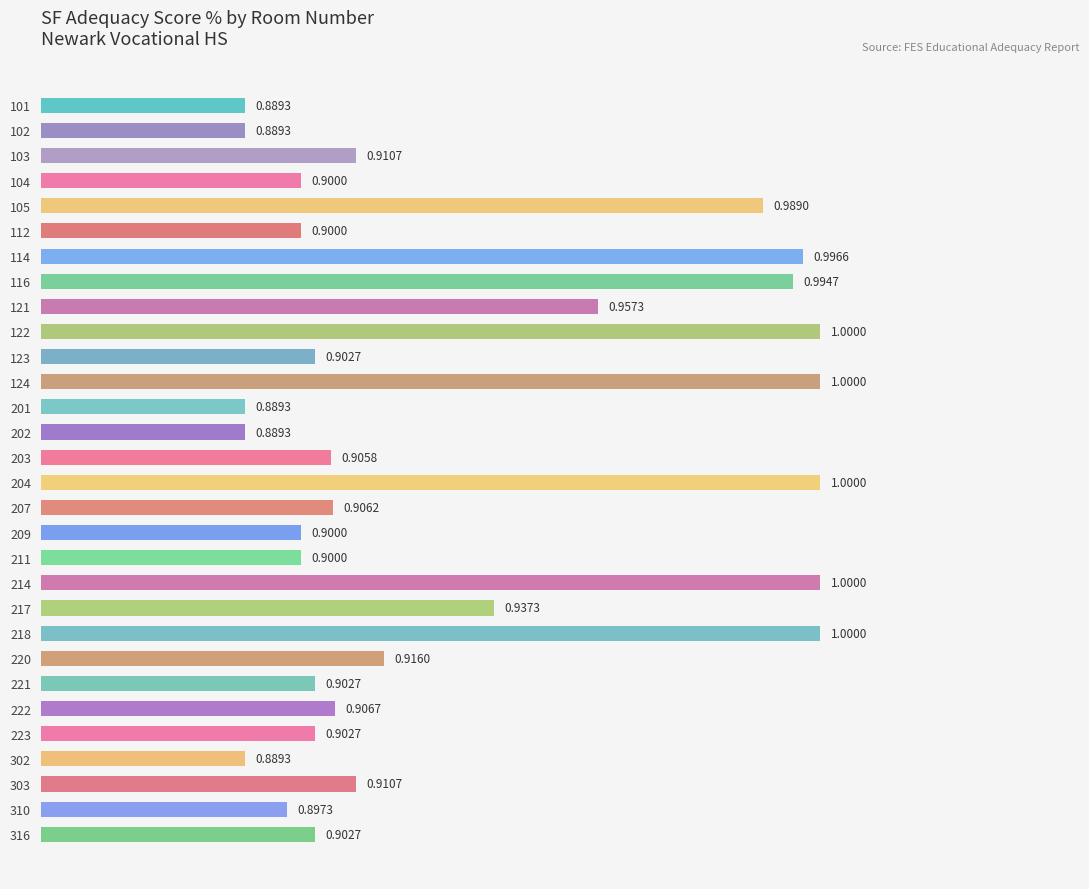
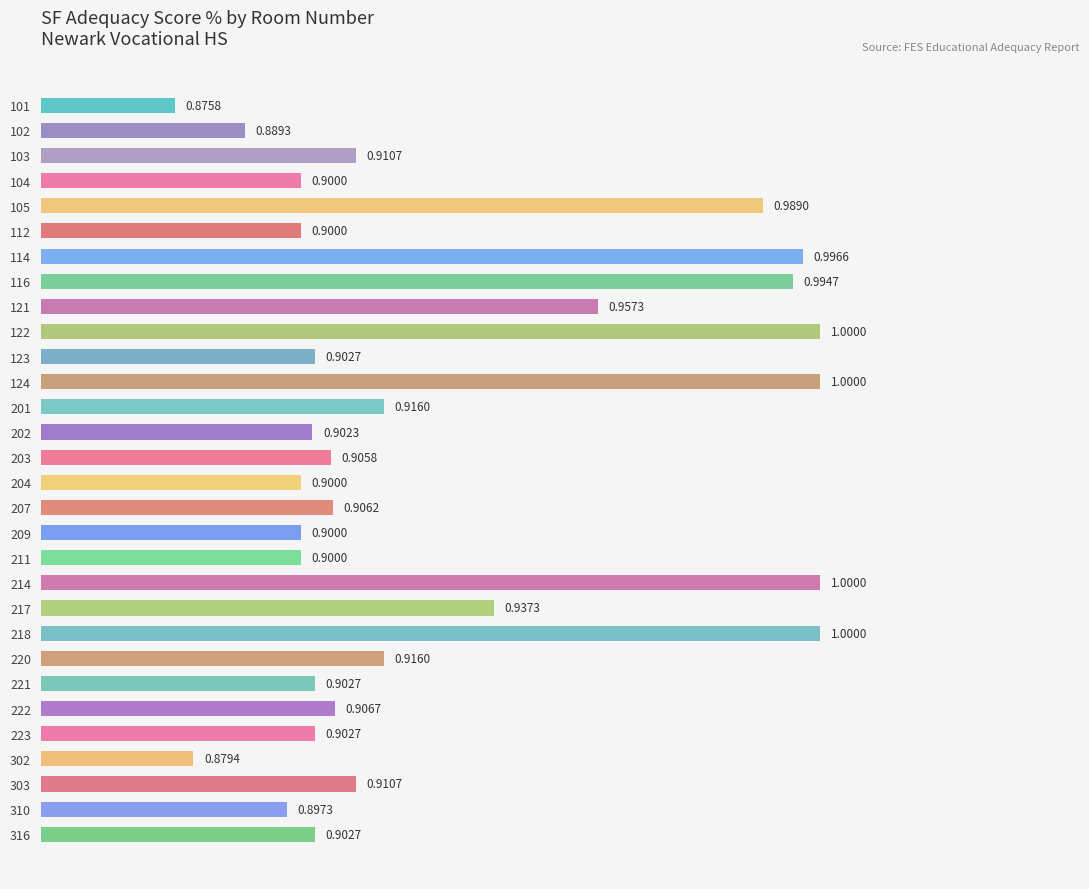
101: 0.8893 -> 0.8758
201: 0.8893 -> 0.9160
202: 0.8893 -> 0.9023
204: 1.0000 -> 0.9000
302: 0.8893 -> 0.8794
